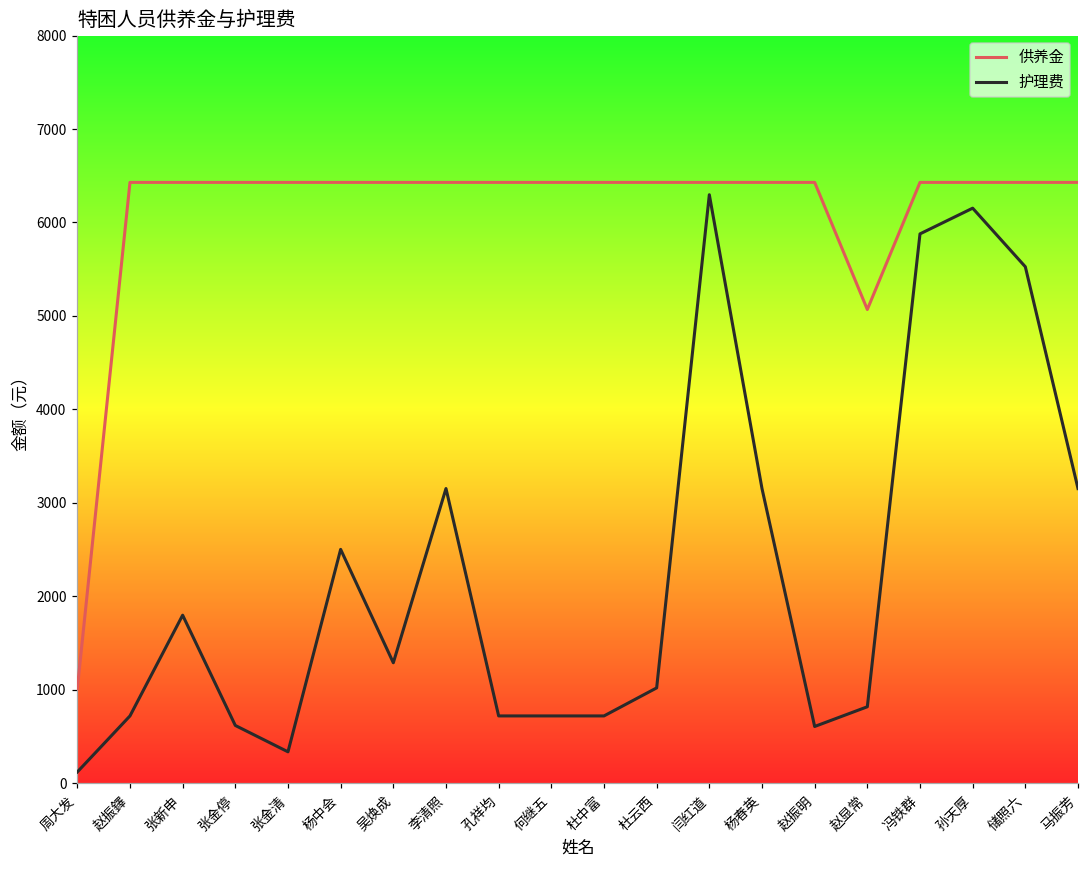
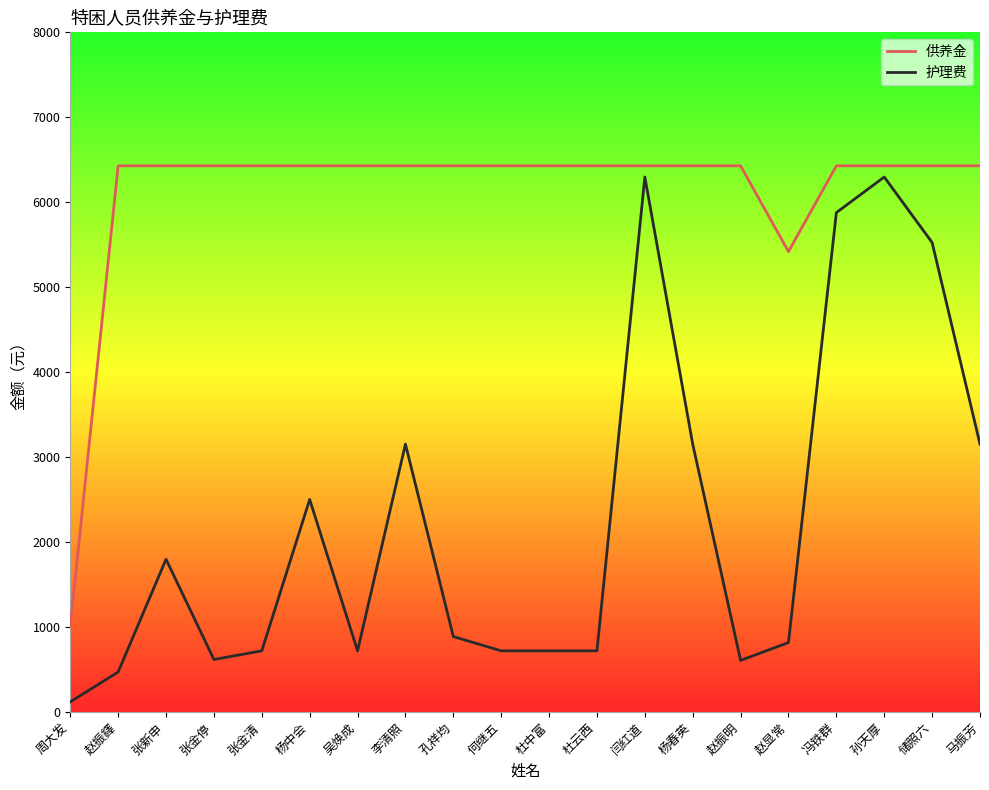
护理费, 赵振鐸: 700 -> 500
护理费, 张金清: 300 -> 700
护理费, 吴焕成: 1300 -> 700
护理费, 孔祥均: 700 -> 900
护理费, 杜云西: 1000 -> 700
供养金, 赵显常: 5100 -> 5400
护理费, 孙天厚: 6200 -> 6300
